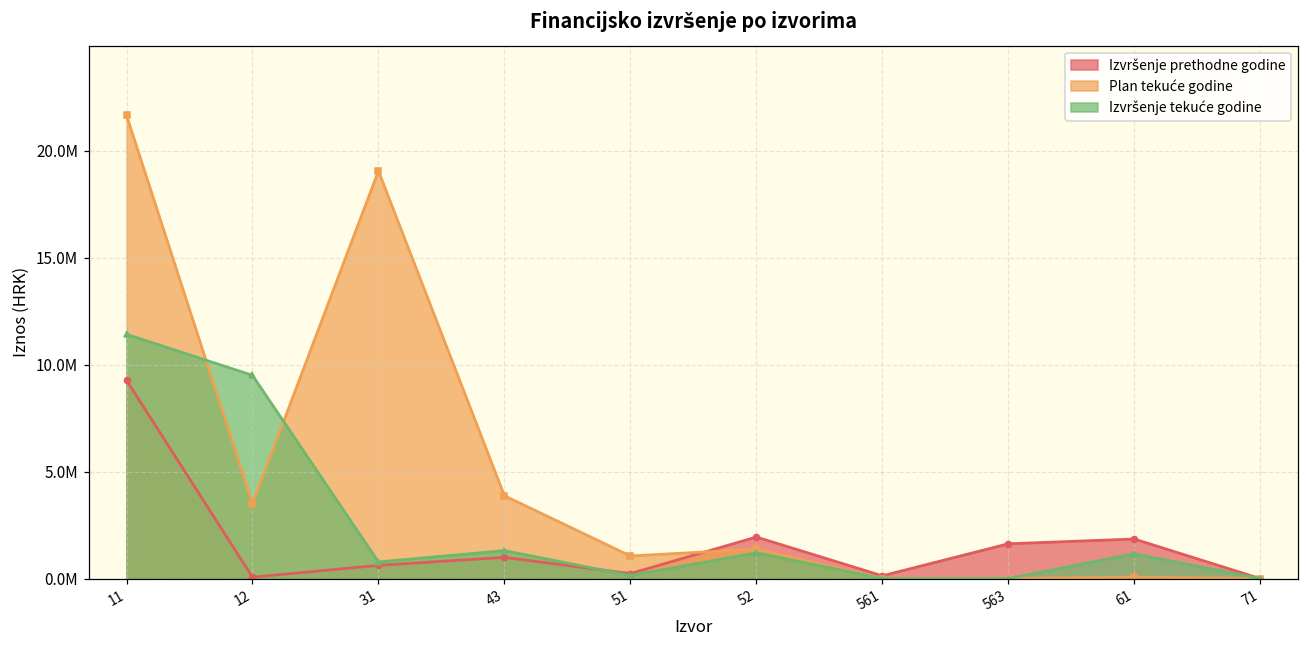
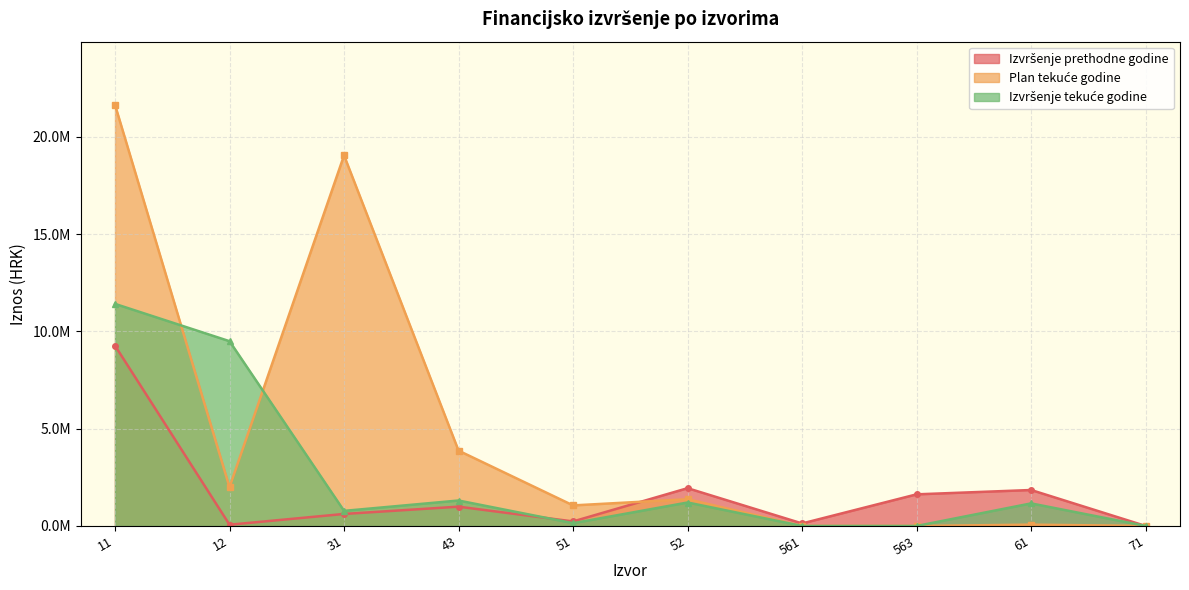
Plan tekuće godine, 12: 3500000 -> 2000000
